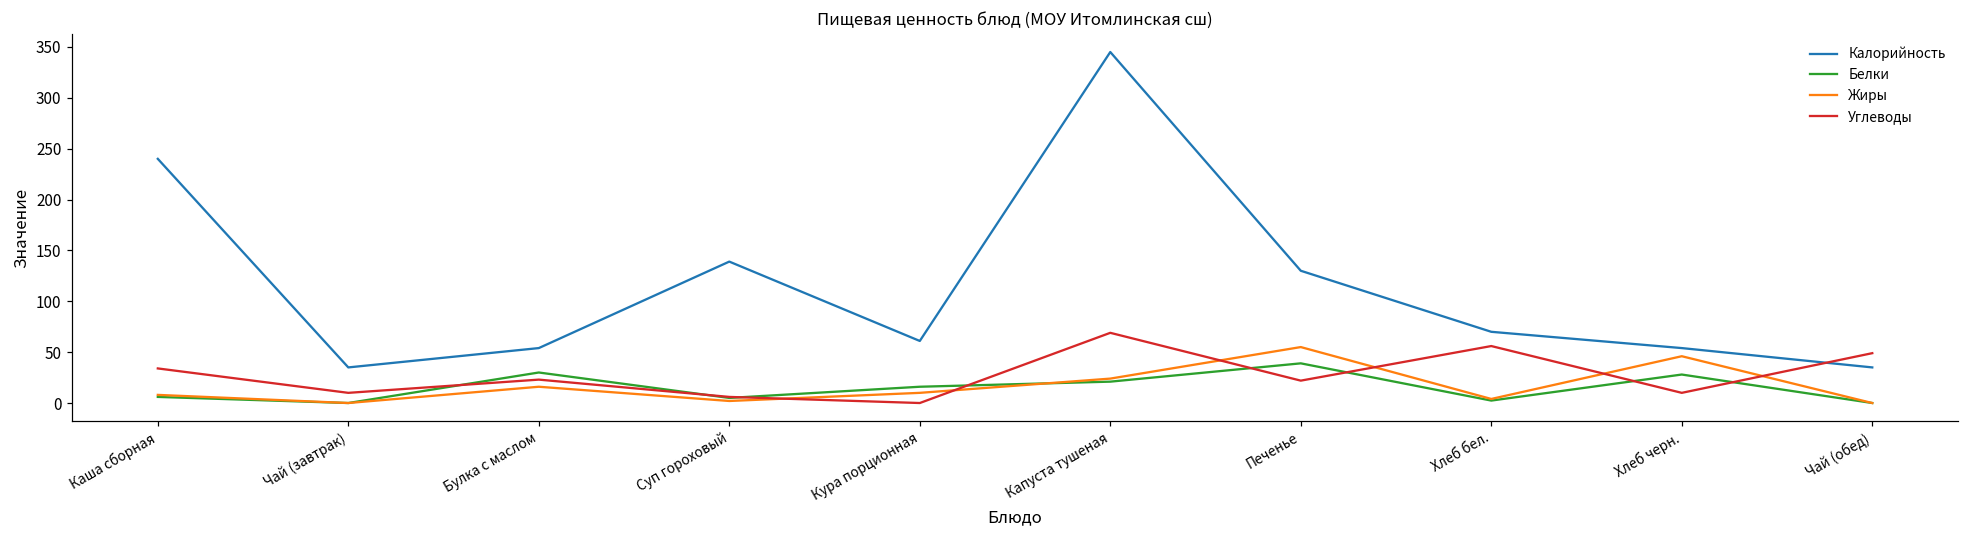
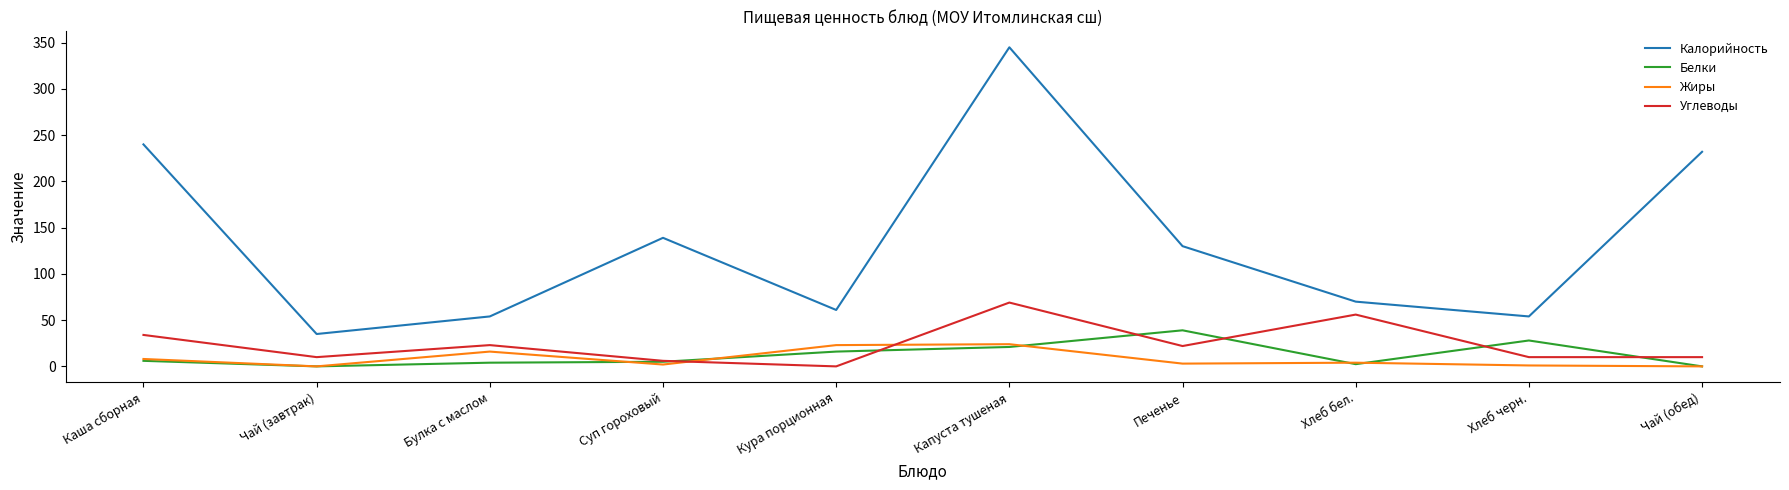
Белки, Булка с маслом: 30 -> 0
Жиры, Кура порционная: 10 -> 20
Жиры, Печенье: 60 -> 0
Жиры, Хлеб черн.: 50 -> 0
Калорийность, Чай (обед): 40 -> 230
Углеводы, Чай (обед): 50 -> 10
